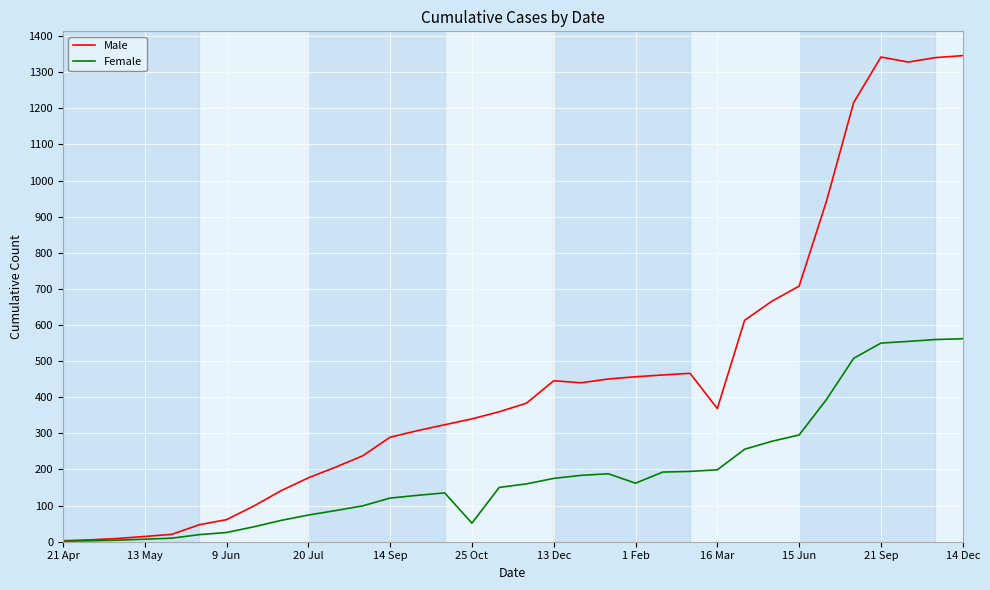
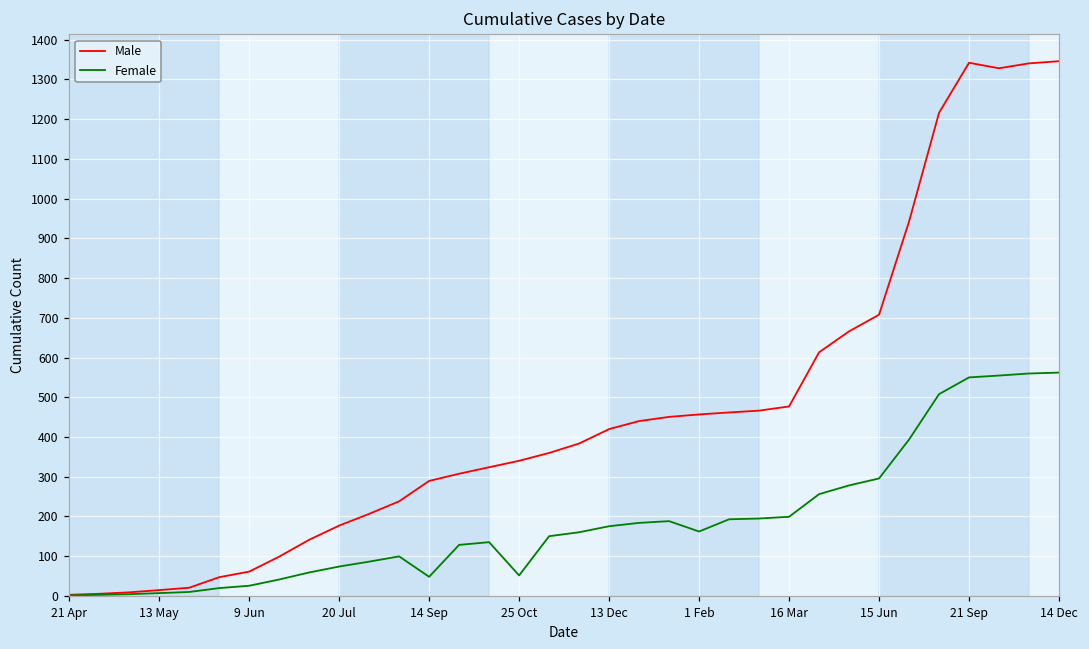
Female, 14 Sep: 120 -> 50
Male, 13 Dec: 450 -> 420
Male, 16 Mar: 370 -> 480
